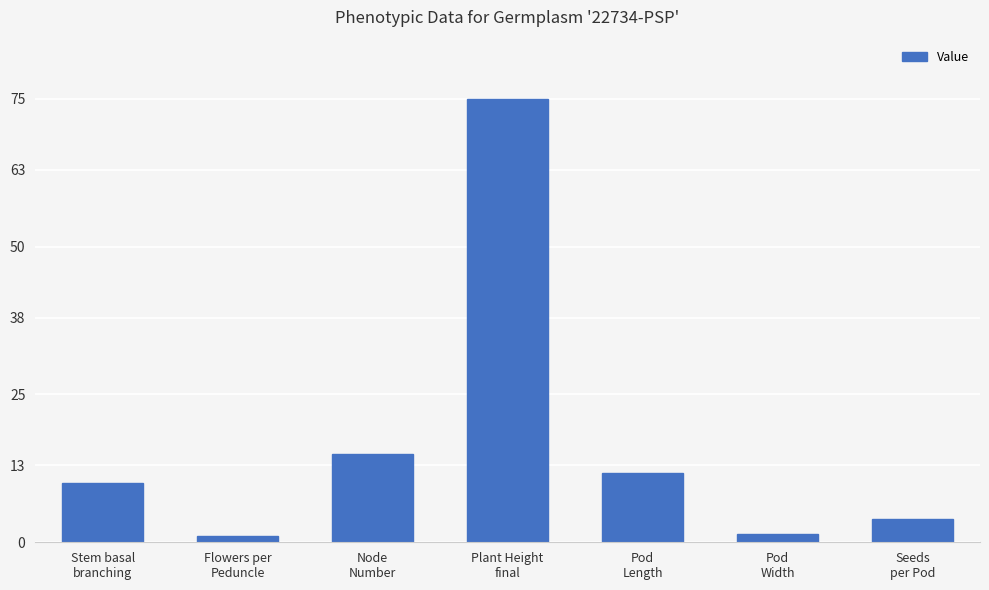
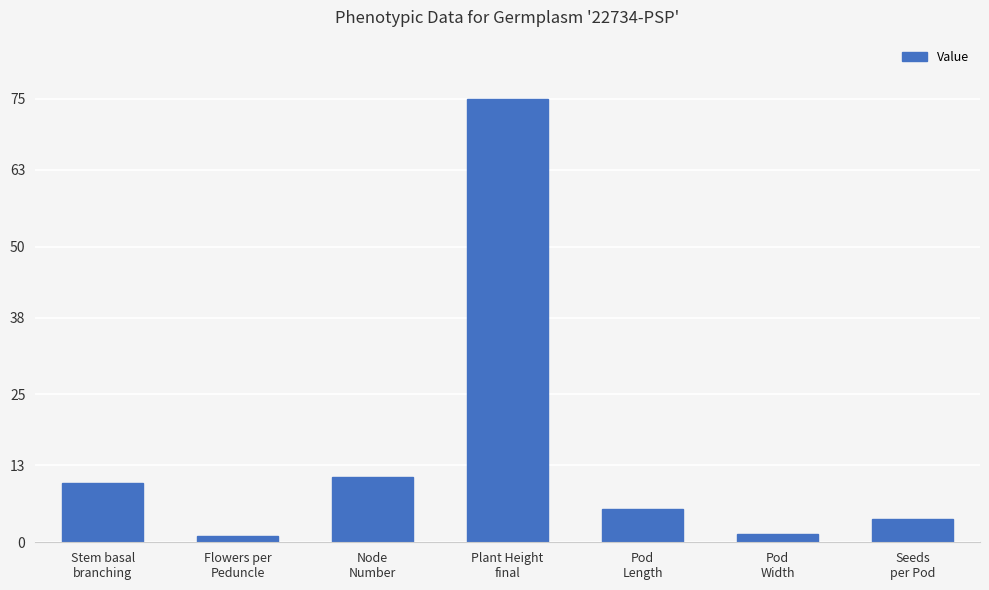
Node Number: 15 -> 11
Pod Length: 12 -> 6
